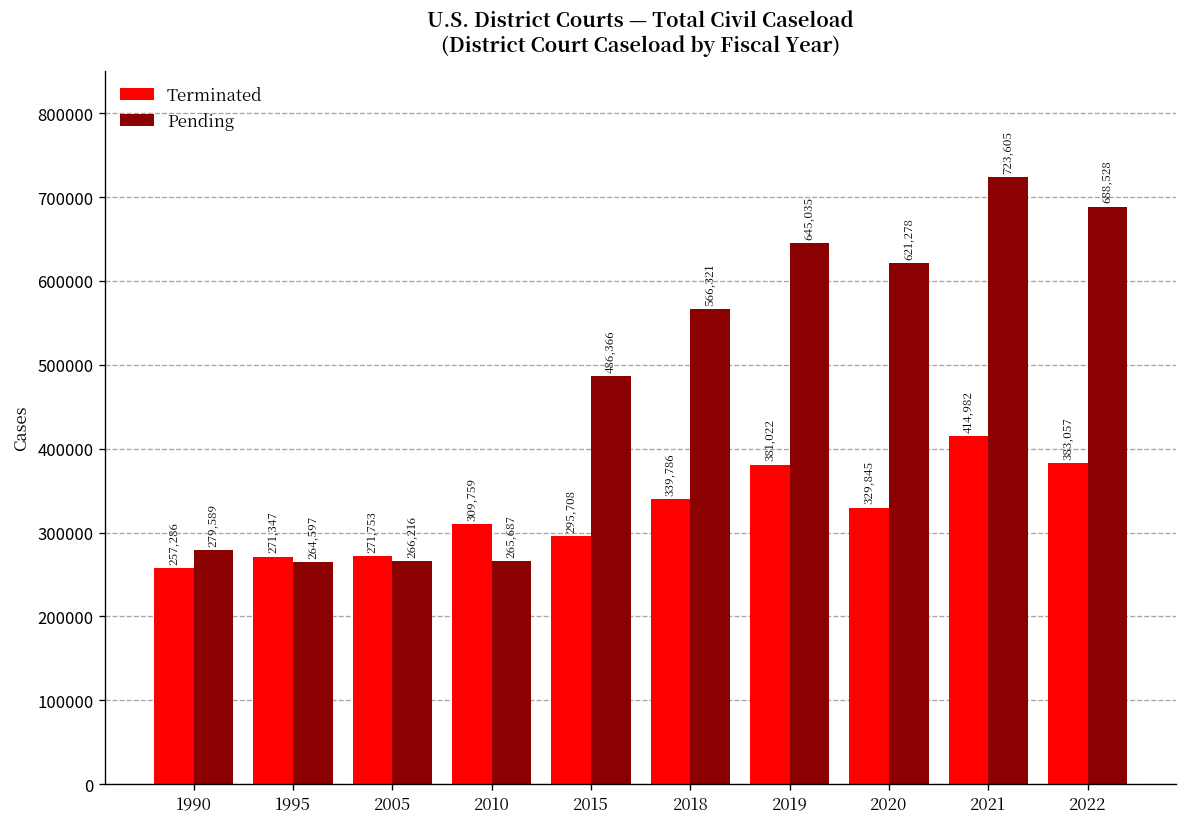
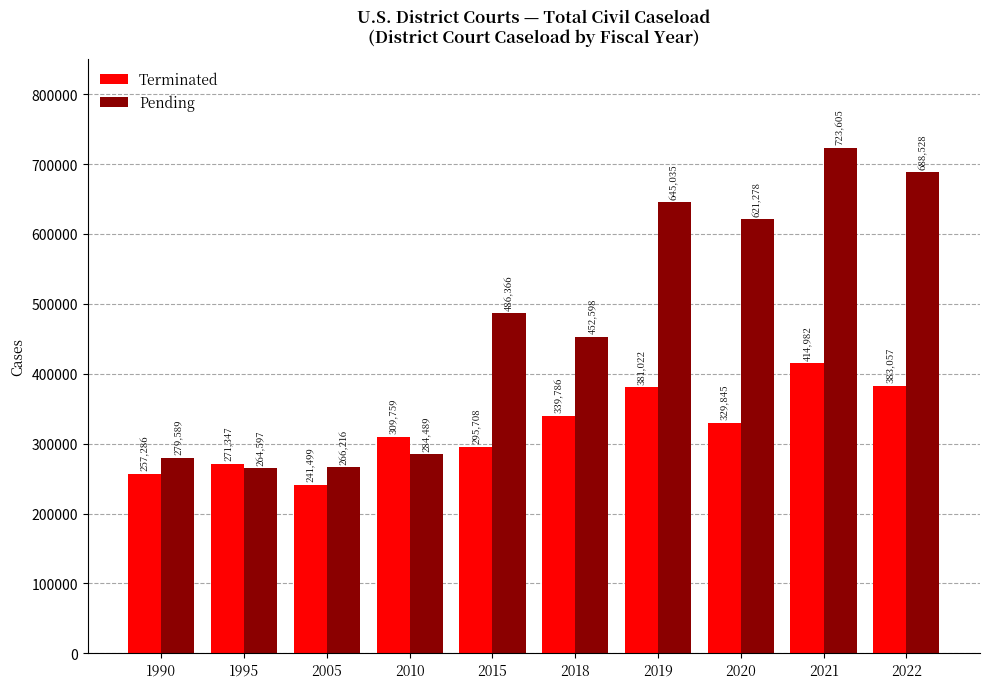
Terminated, 2005: 271,753 -> 241,499
Pending, 2010: 265,687 -> 284,489
Pending, 2018: 566,321 -> 452,598
